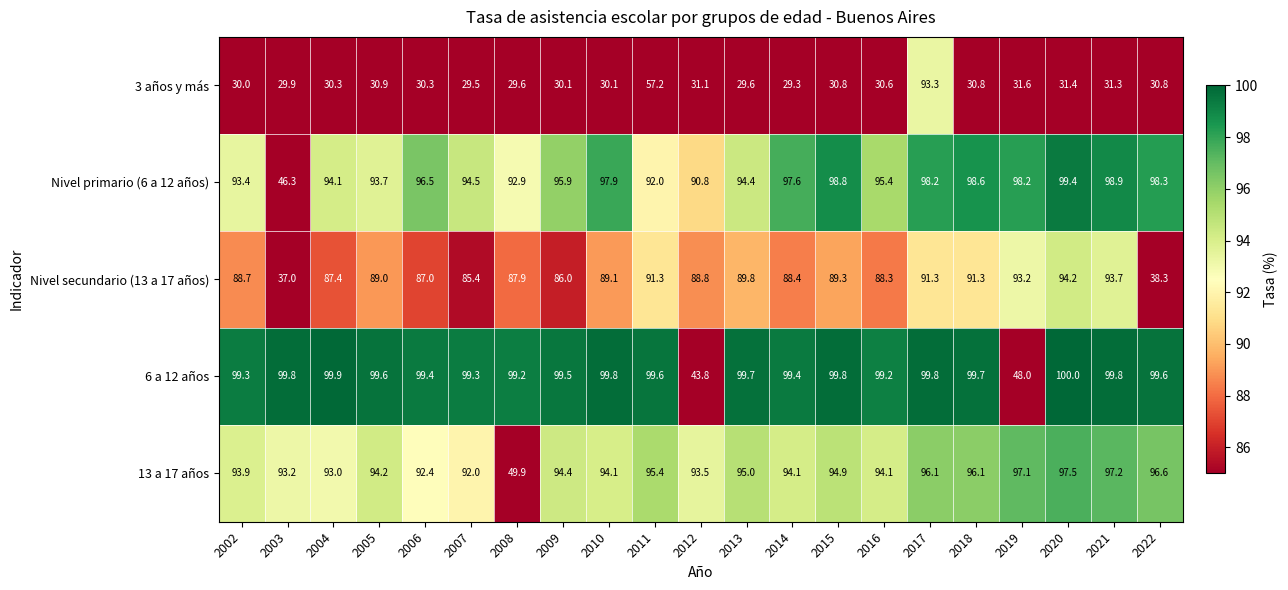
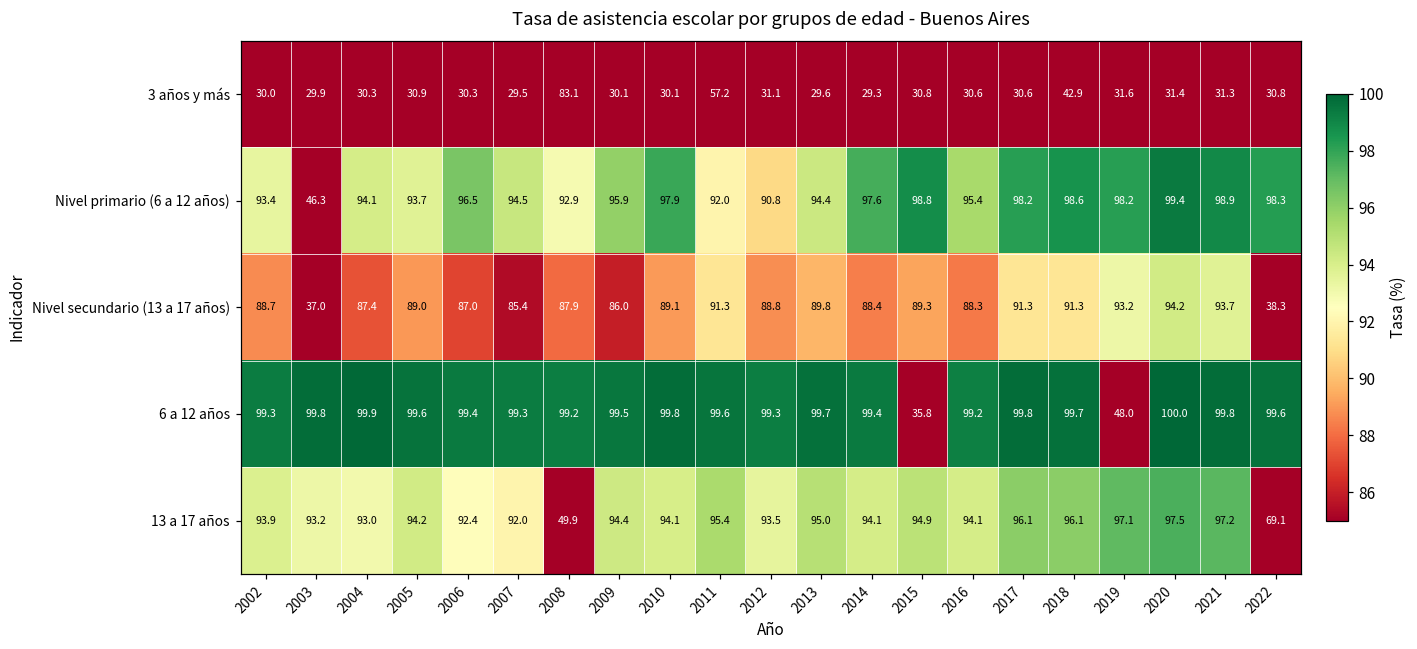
3 años y más, 2008: 29.6 -> 83.1
3 años y más, 2017: 93.3 -> 30.6
3 años y más, 2018: 30.8 -> 42.9
6 a 12 años, 2012: 43.8 -> 99.3
6 a 12 años, 2015: 99.8 -> 35.8
13 a 17 años, 2022: 96.6 -> 69.1
